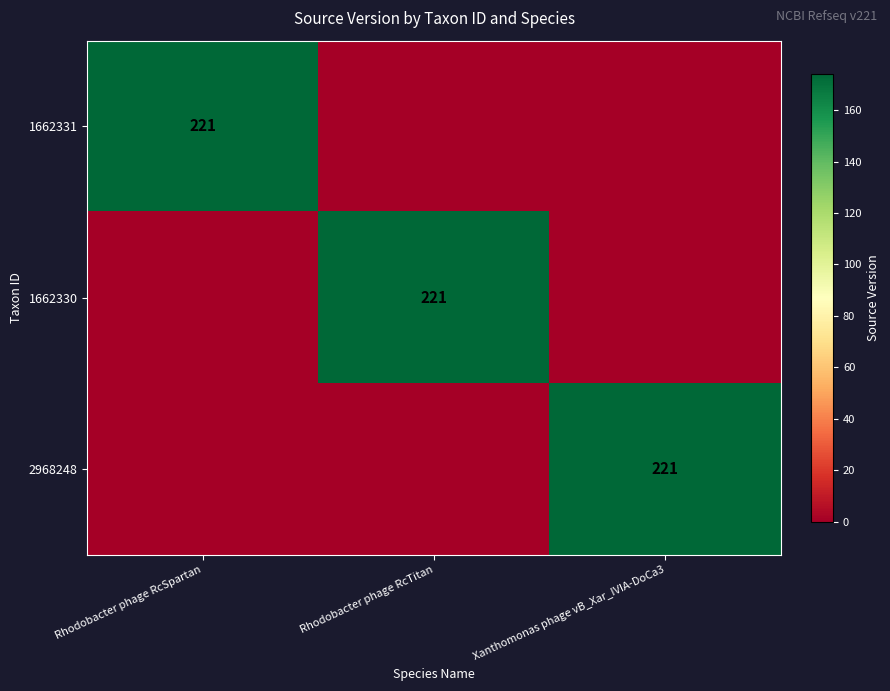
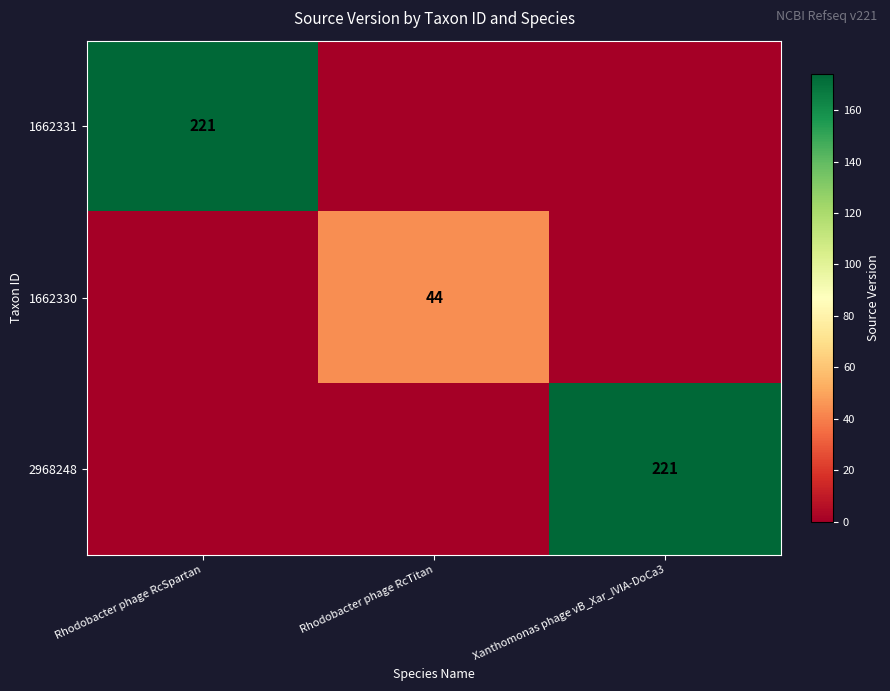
1662330, Rhodobacter phage RcTitan: 221 -> 44
